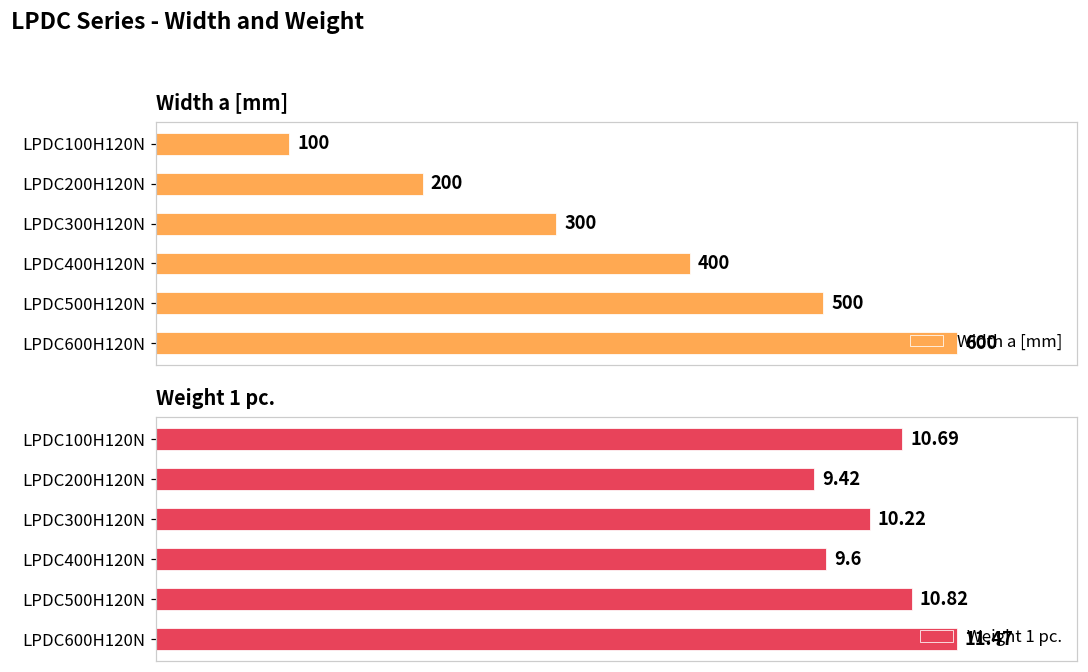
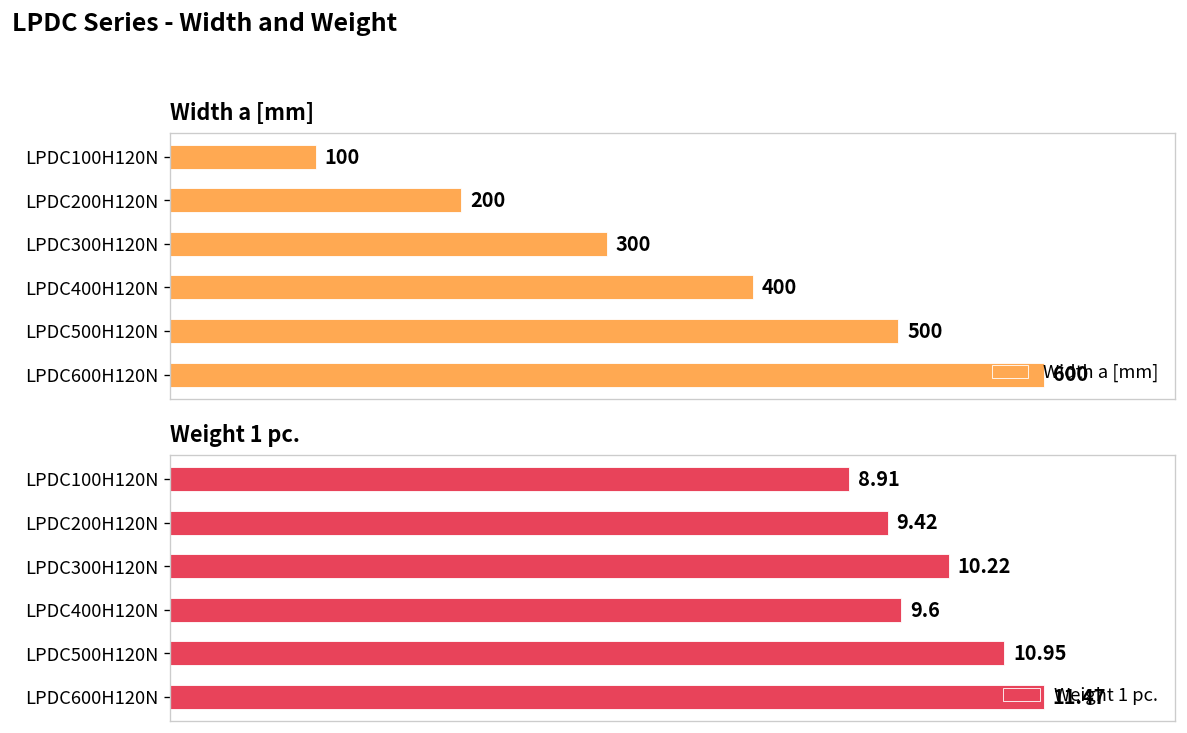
Weight 1 pc., LPDC100H120N: 10.69 -> 8.91
Weight 1 pc., LPDC500H120N: 10.82 -> 10.95
